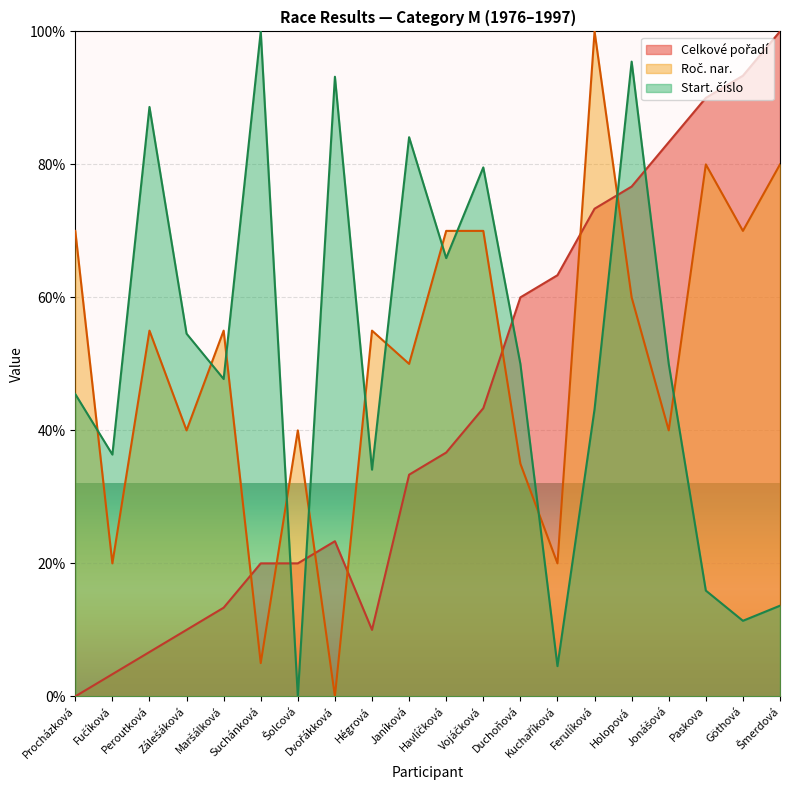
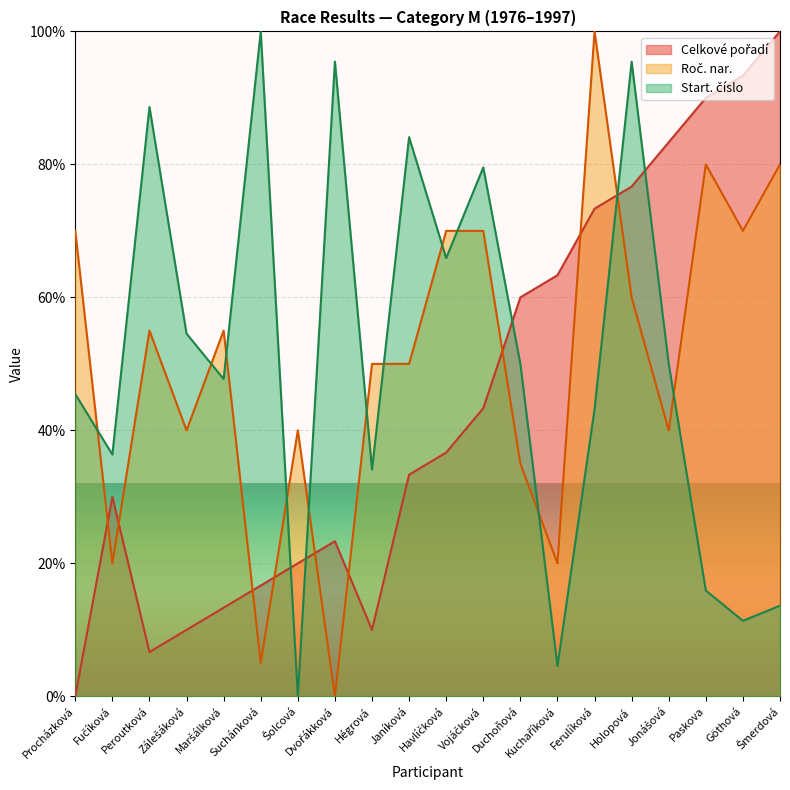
Celkové pořadí, Fučíková: 3% -> 30%
Celkové pořadí, Suchánková: 20% -> 17%
Start. číslo, Dvořákková: 93% -> 95%
Roč. nar., Hégrová: 55% -> 50%
